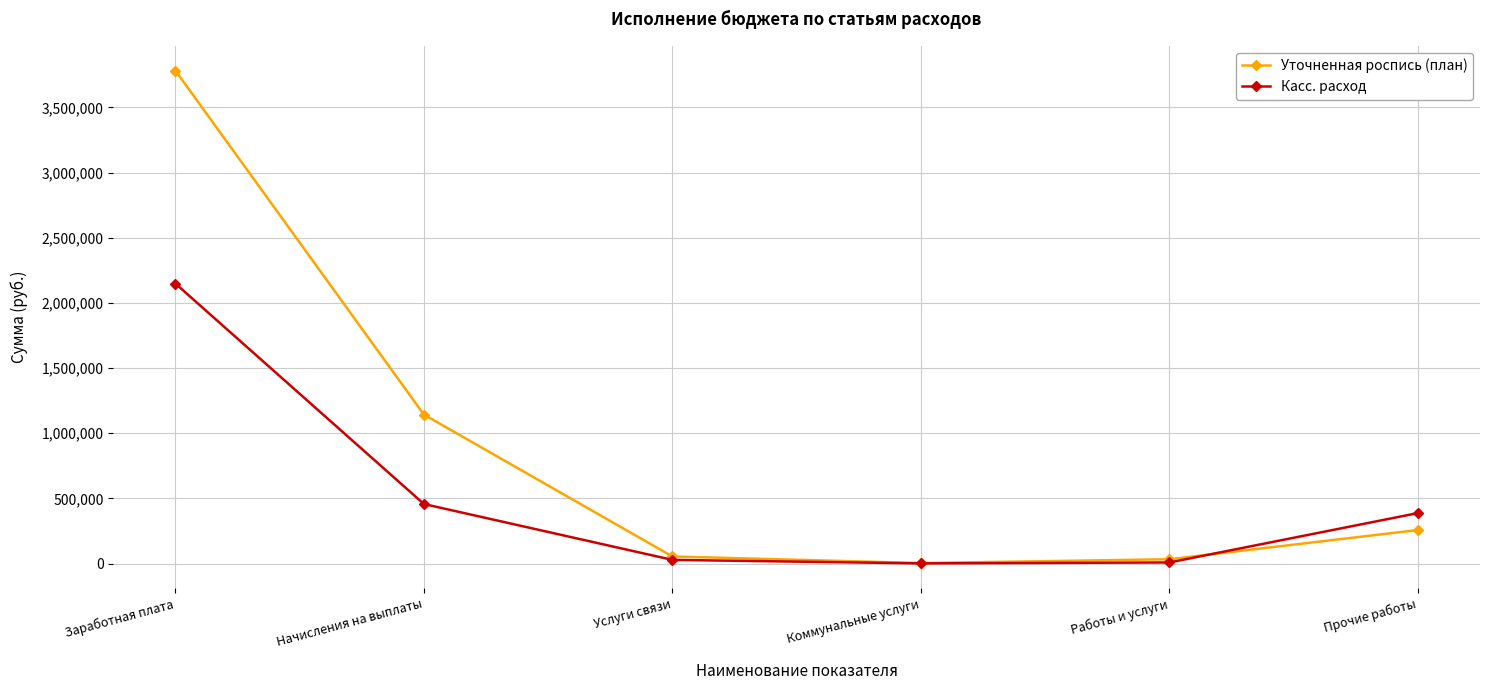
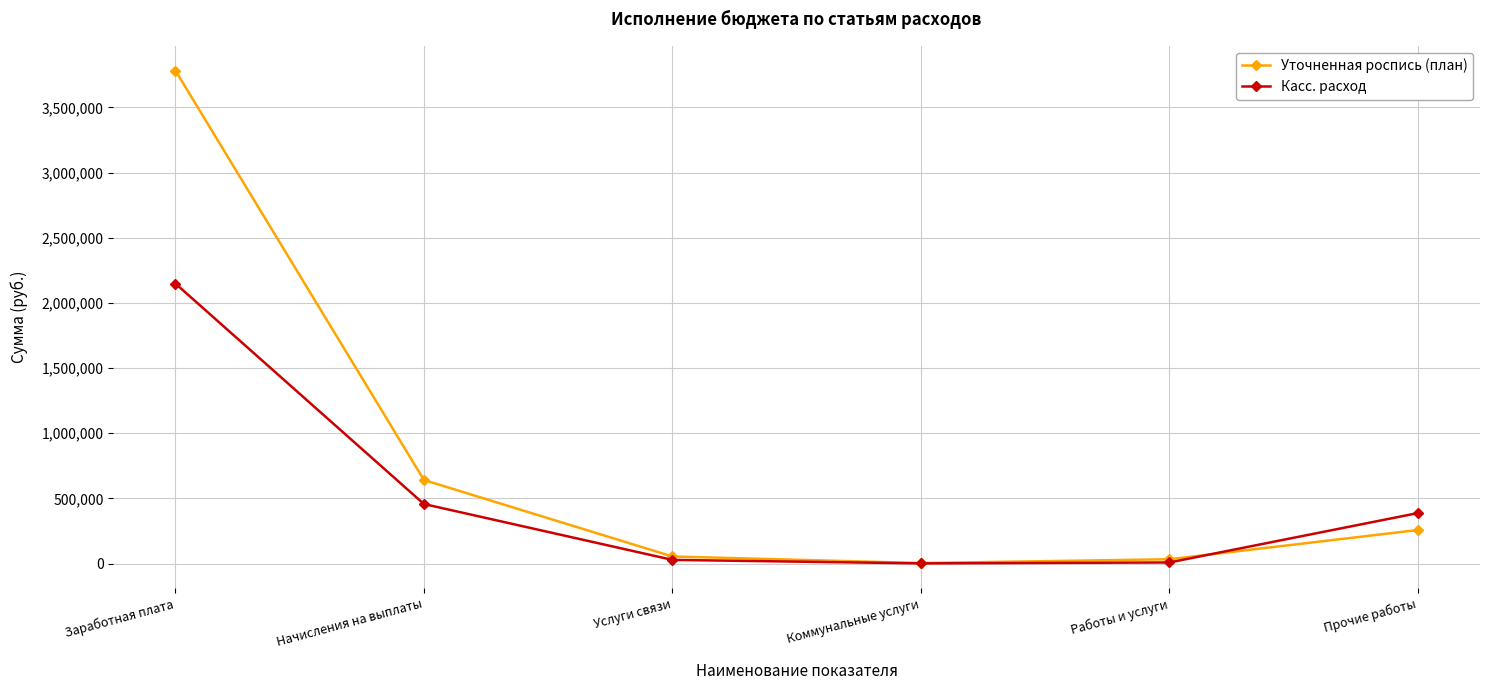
Уточненная роспись (план), Начисления на выплаты: 1,140,000 -> 640,000
